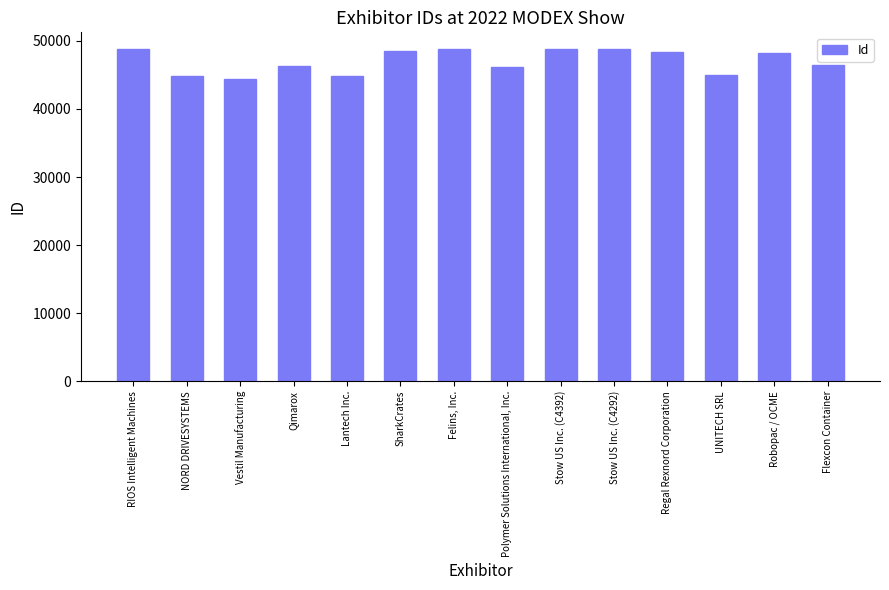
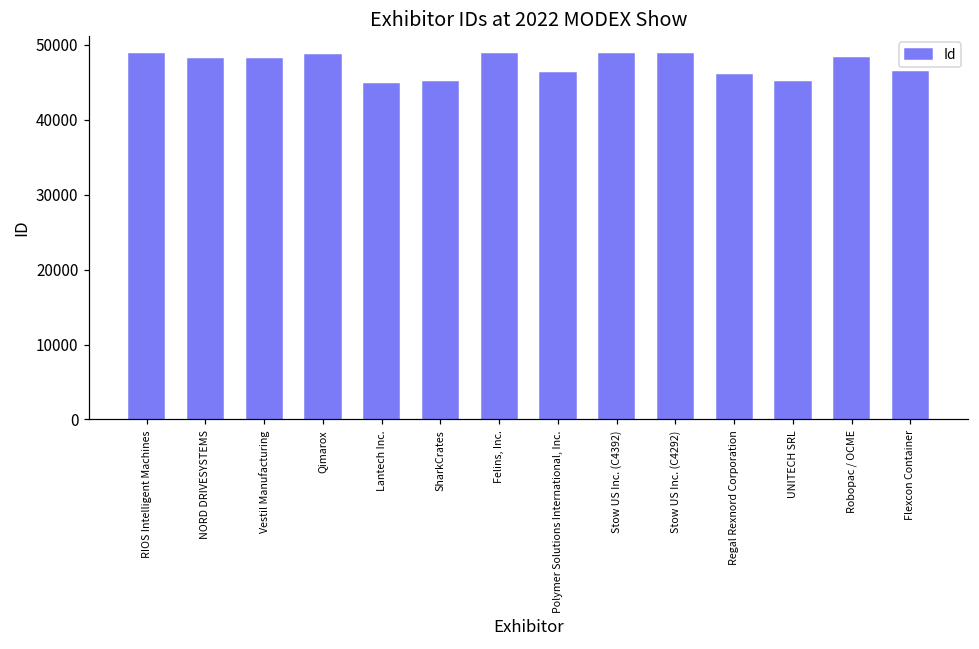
NORD DRIVESYSTEMS: 45000 -> 48000
Vestil Manufacturing: 44000 -> 48000
Qimarox: 46000 -> 49000
SharkCrates: 49000 -> 45000
Regal Rexnord Corporation: 48000 -> 46000
